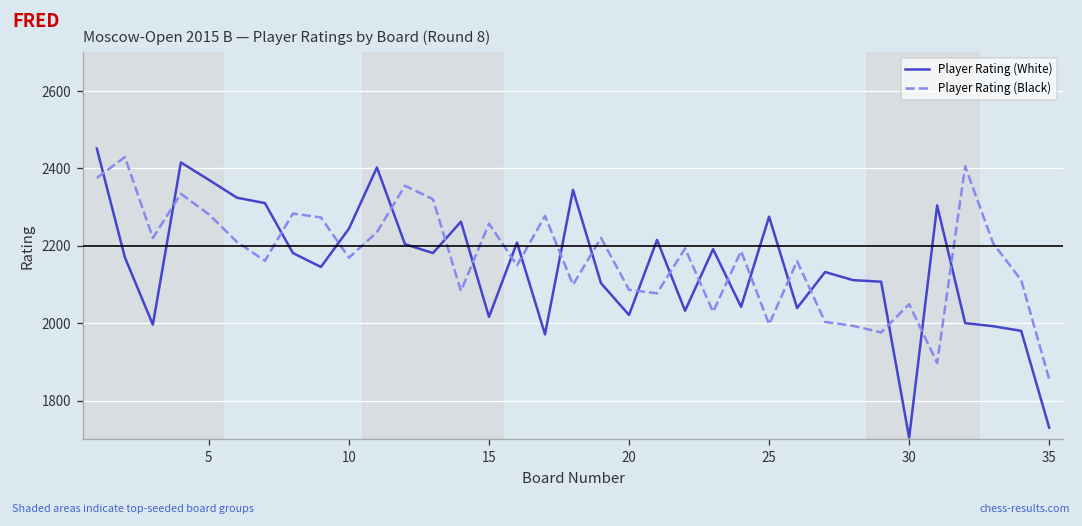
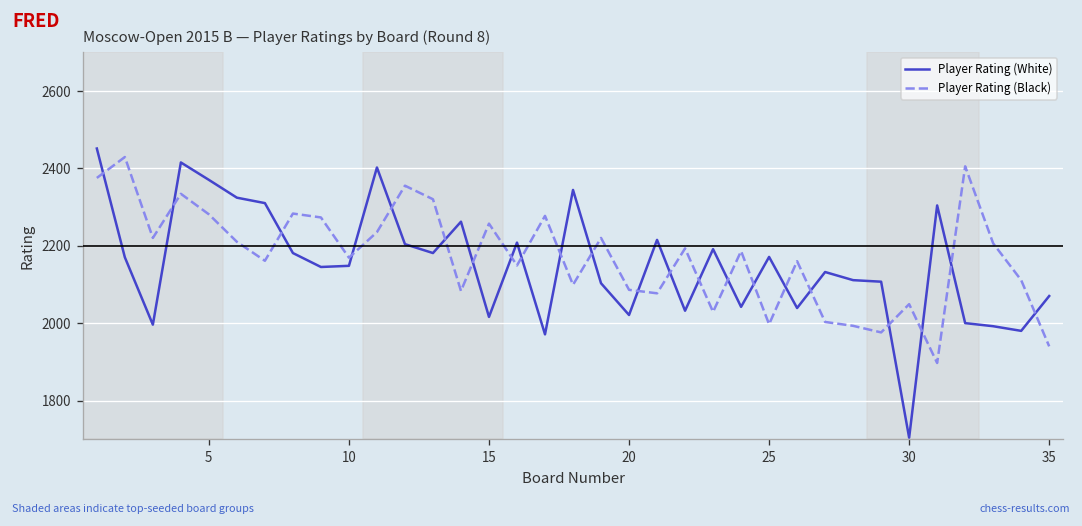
Player Rating (White), 10: 2240 -> 2150
Player Rating (White), 25: 2280 -> 2170
Player Rating (White), 35: 1730 -> 2070
Player Rating (Black), 35: 1860 -> 1940
